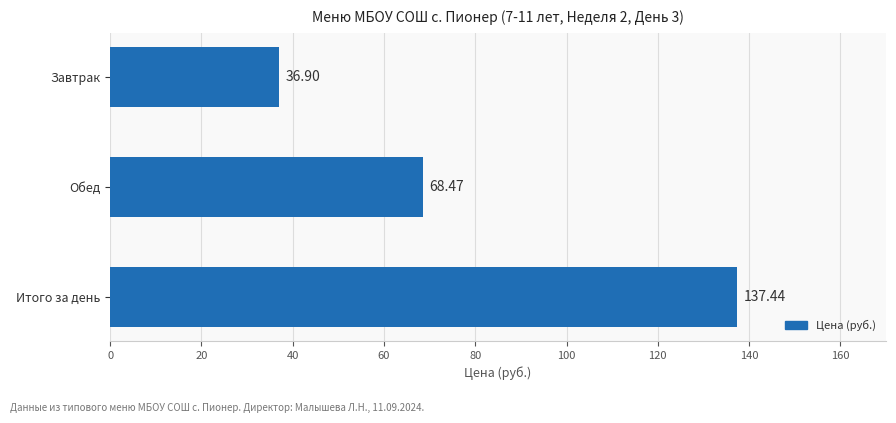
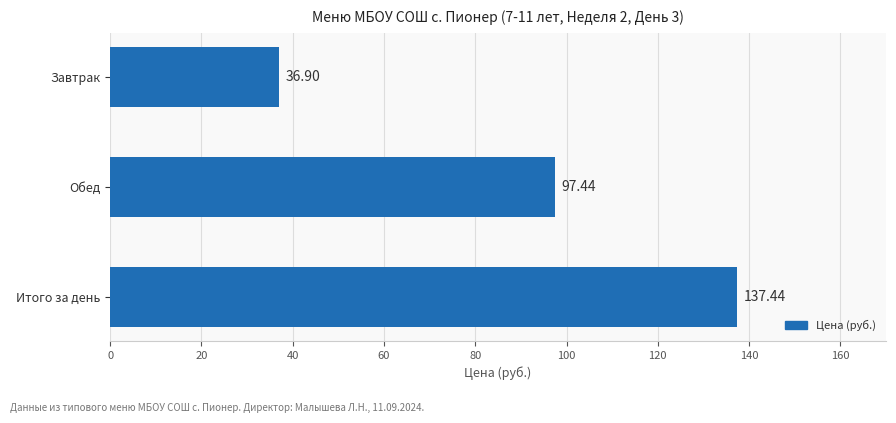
Обед: 68.47 -> 97.44
